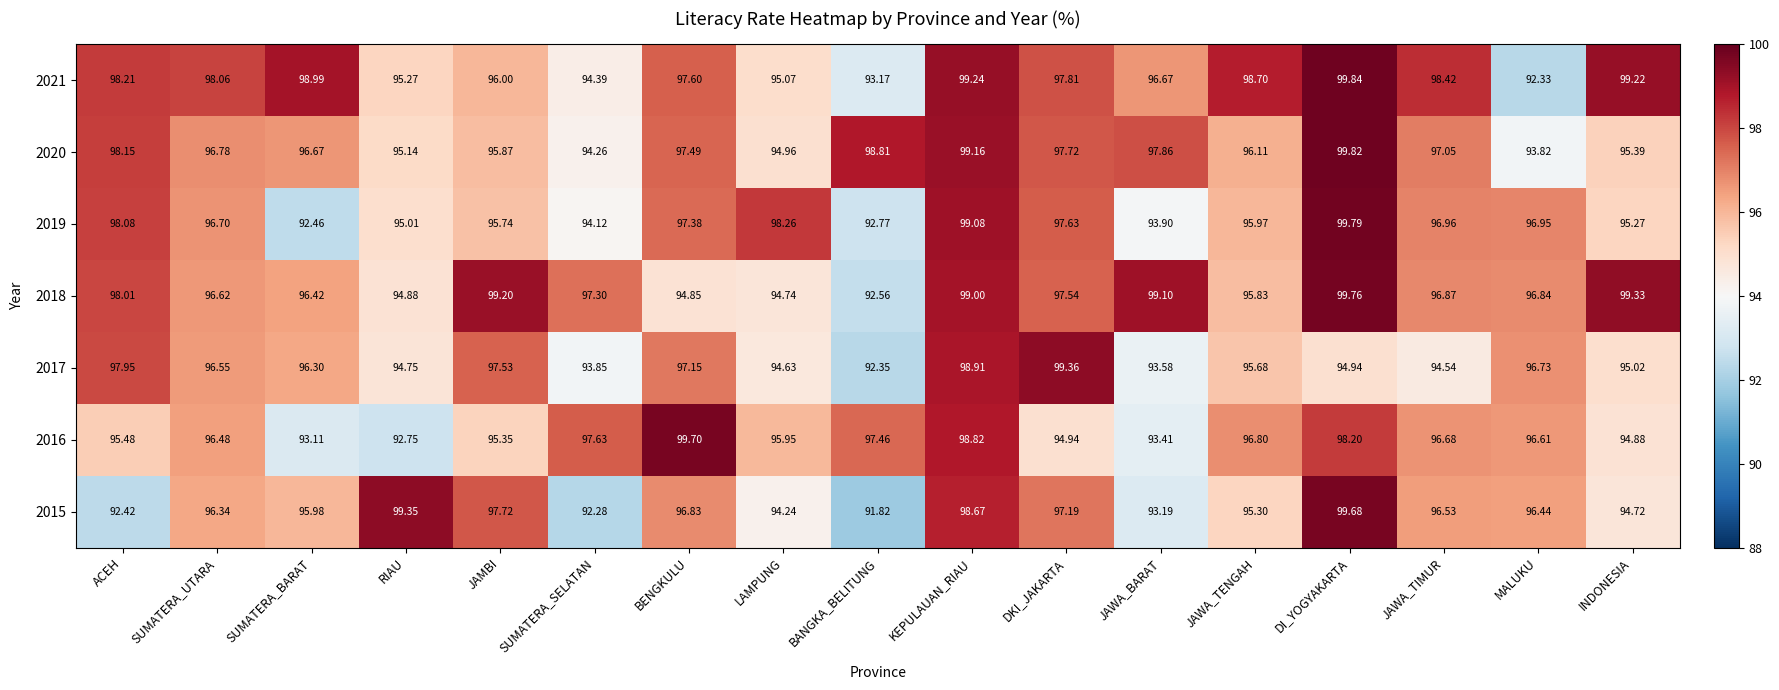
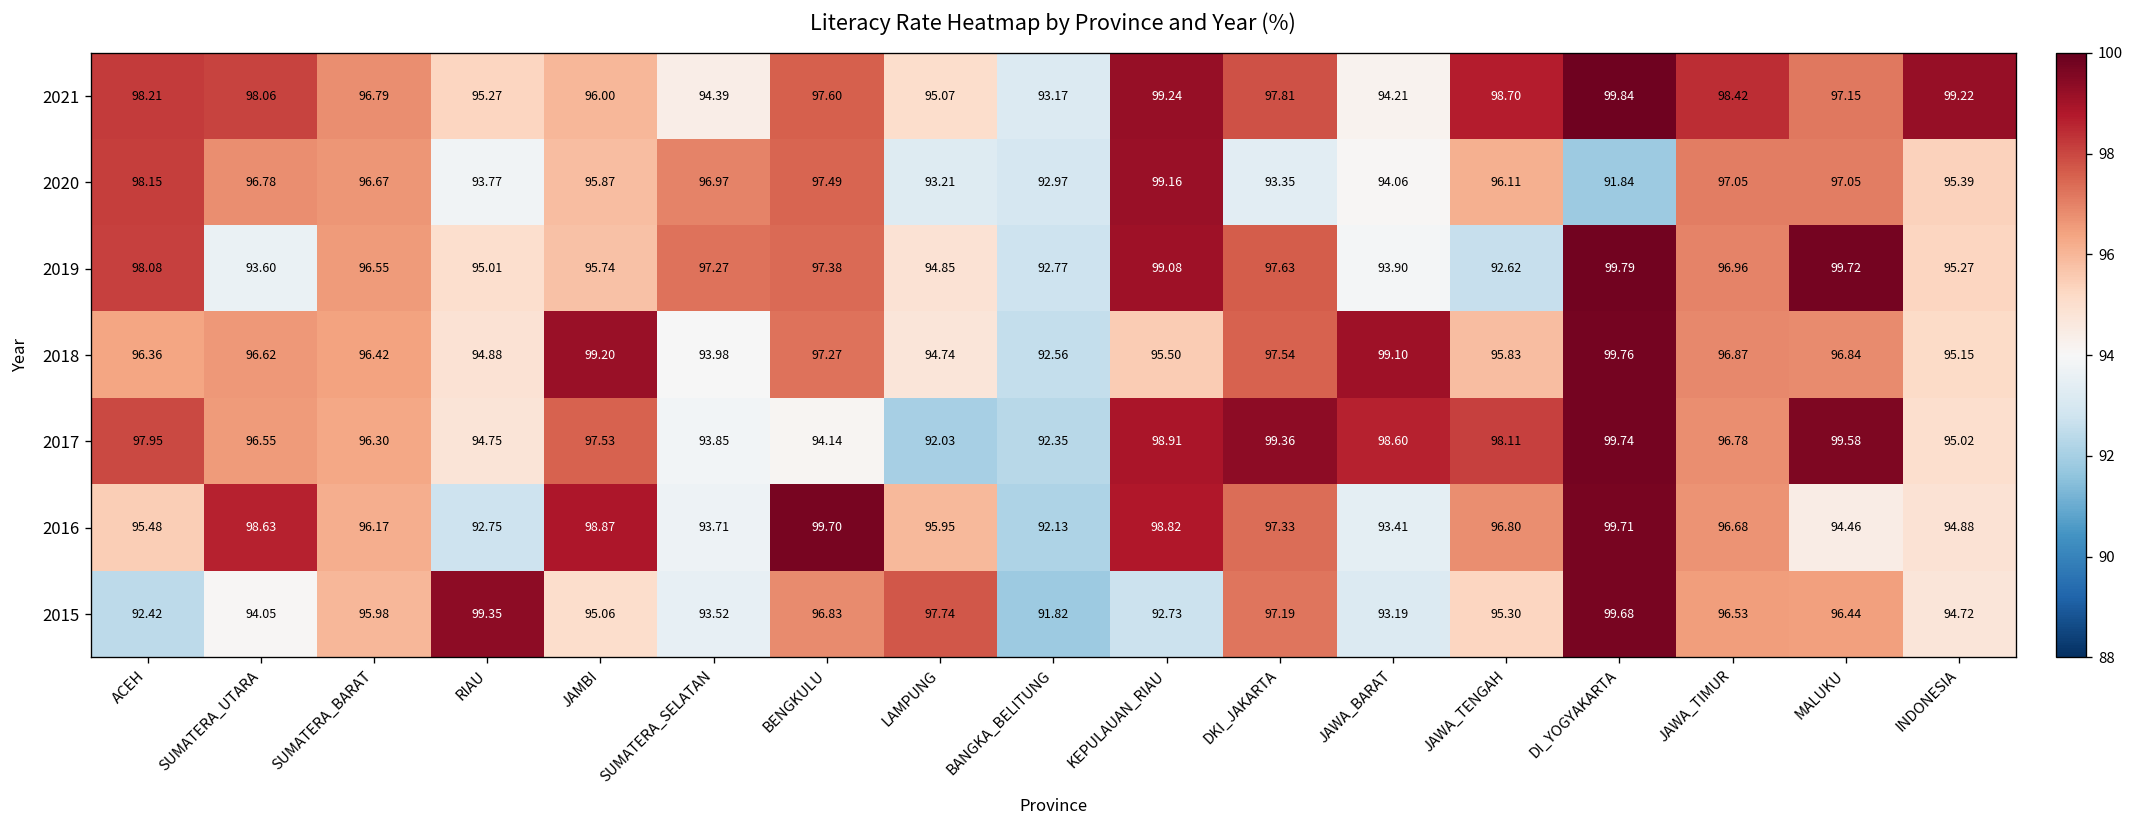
2021, SUMATERA_BARAT: 98.99 -> 96.79
2021, JAWA_BARAT: 96.67 -> 94.21
2021, MALUKU: 92.33 -> 97.15
2020, RIAU: 95.14 -> 93.77
2020, SUMATERA_SELATAN: 94.26 -> 96.97
2020, LAMPUNG: 94.96 -> 93.21
2020, BANGKA_BELITUNG: 98.81 -> 92.97
2020, DKI_JAKARTA: 97.72 -> 93.35
2020, JAWA_BARAT: 97.86 -> 94.06
2020, DI_YOGYAKARTA: 99.82 -> 91.84
2020, MALUKU: 93.82 -> 97.05
2019, SUMATERA_UTARA: 96.70 -> 93.60
2019, SUMATERA_BARAT: 92.46 -> 96.55
2019, SUMATERA_SELATAN: 94.12 -> 97.27
2019, LAMPUNG: 98.26 -> 94.85
2019, JAWA_TENGAH: 95.97 -> 92.62
2019, MALUKU: 96.95 -> 99.72
2018, ACEH: 98.01 -> 96.36
2018, SUMATERA_SELATAN: 97.30 -> 93.98
2018, BENGKULU: 94.85 -> 97.27
2018, KEPULAUAN_RIAU: 99.00 -> 95.50
2018, INDONESIA: 99.33 -> 95.15
2017, BENGKULU: 97.15 -> 94.14
2017, LAMPUNG: 94.63 -> 92.03
2017, JAWA_BARAT: 93.58 -> 98.60
2017, JAWA_TENGAH: 95.68 -> 98.11
2017, DI_YOGYAKARTA: 94.94 -> 99.74
2017, JAWA_TIMUR: 94.54 -> 96.78
2017, MALUKU: 96.73 -> 99.58
2016, SUMATERA_UTARA: 96.48 -> 98.63
2016, SUMATERA_BARAT: 93.11 -> 96.17
2016, JAMBI: 95.35 -> 98.87
2016, SUMATERA_SELATAN: 97.63 -> 93.71
2016, BANGKA_BELITUNG: 97.46 -> 92.13
2016, DKI_JAKARTA: 94.94 -> 97.33
2016, DI_YOGYAKARTA: 98.20 -> 99.71
2016, MALUKU: 96.61 -> 94.46
2015, SUMATERA_UTARA: 96.34 -> 94.05
2015, JAMBI: 97.72 -> 95.06
2015, SUMATERA_SELATAN: 92.28 -> 93.52
2015, LAMPUNG: 94.24 -> 97.74
2015, KEPULAUAN_RIAU: 98.67 -> 92.73
